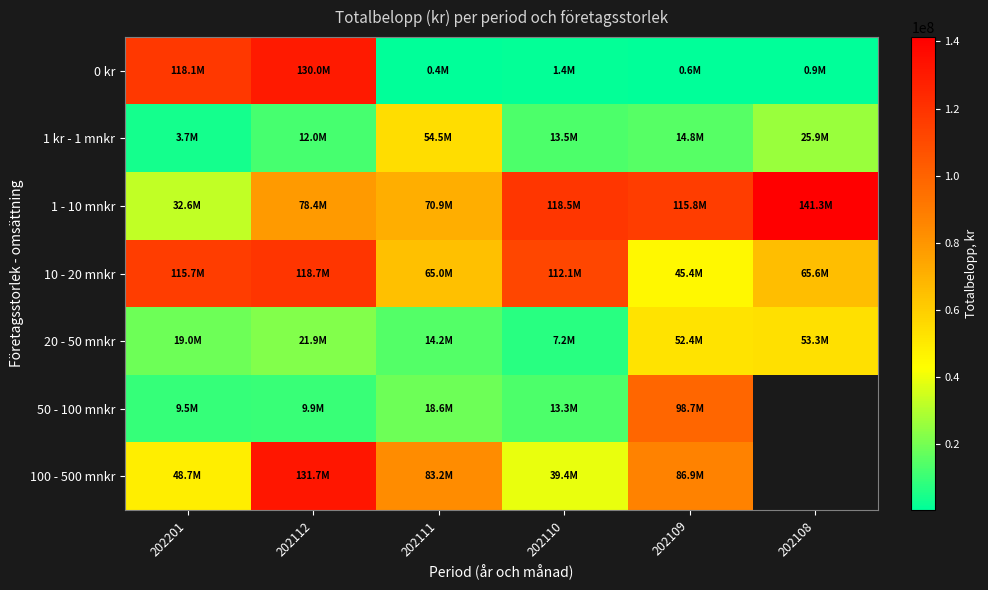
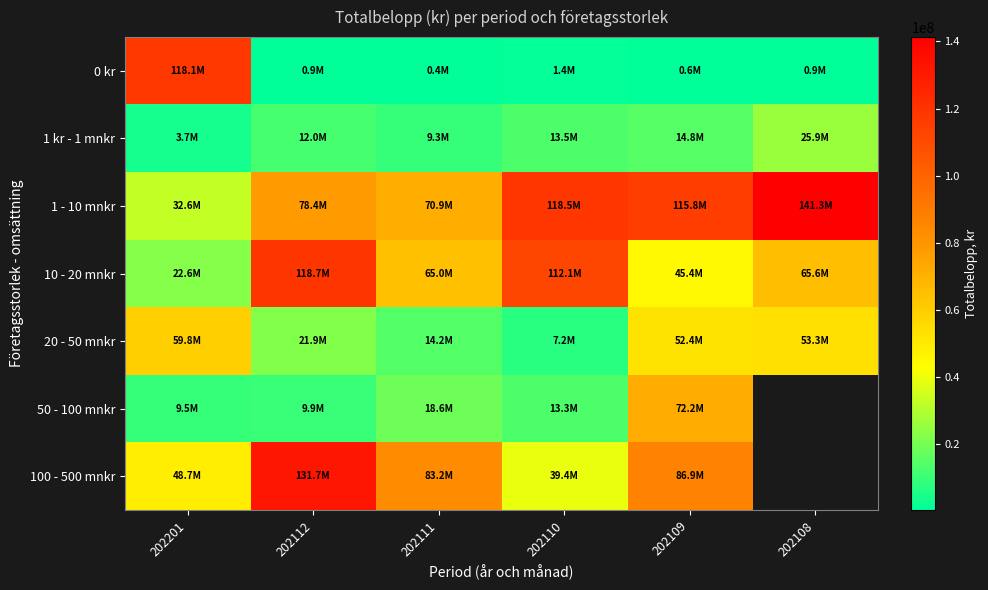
0 kr, 202112: 130.0M -> 0.9M
1 kr - 1 mnkr, 202111: 54.5M -> 9.3M
10 - 20 mnkr, 202201: 115.7M -> 22.6M
20 - 50 mnkr, 202201: 19.0M -> 59.8M
50 - 100 mnkr, 202109: 98.7M -> 72.2M
